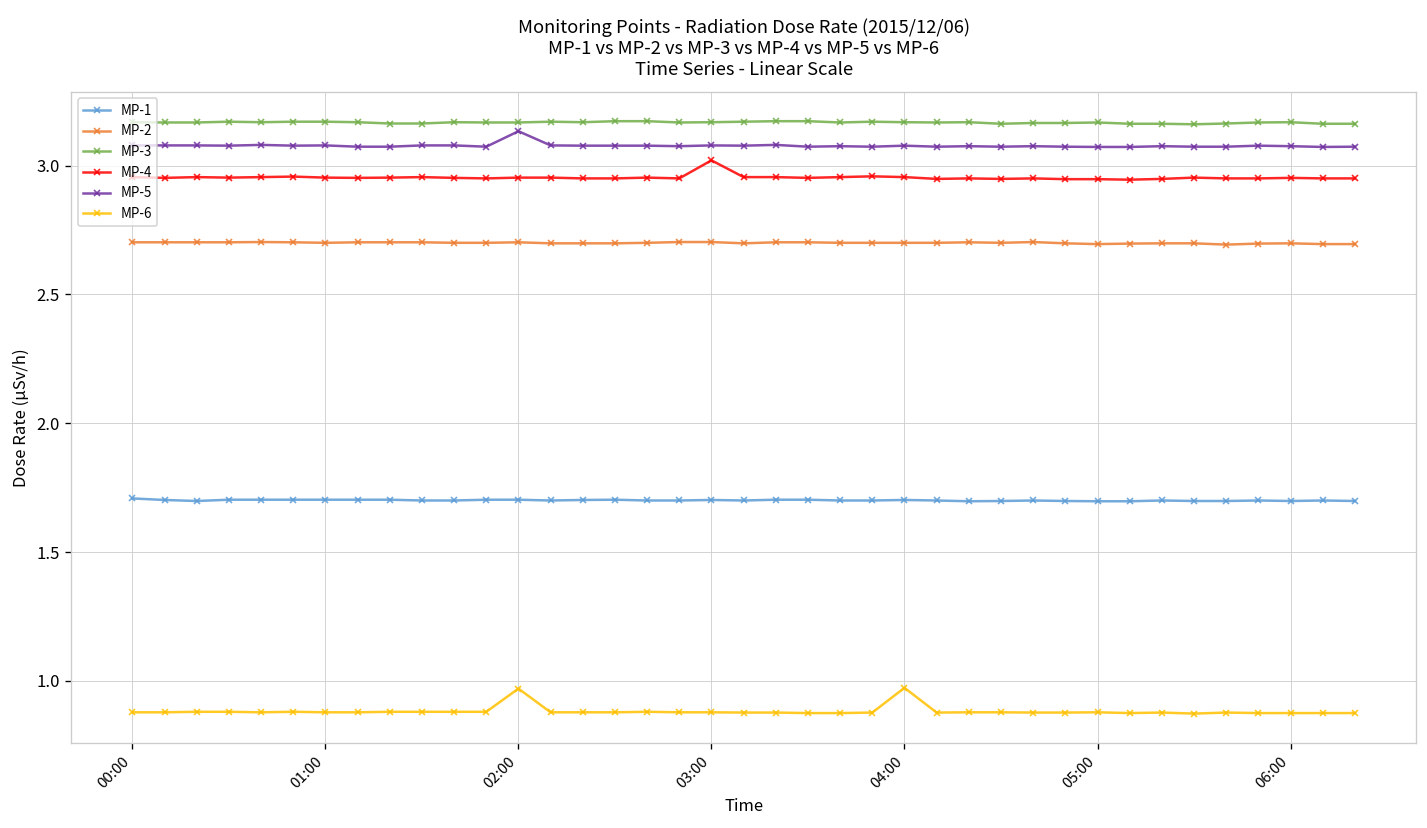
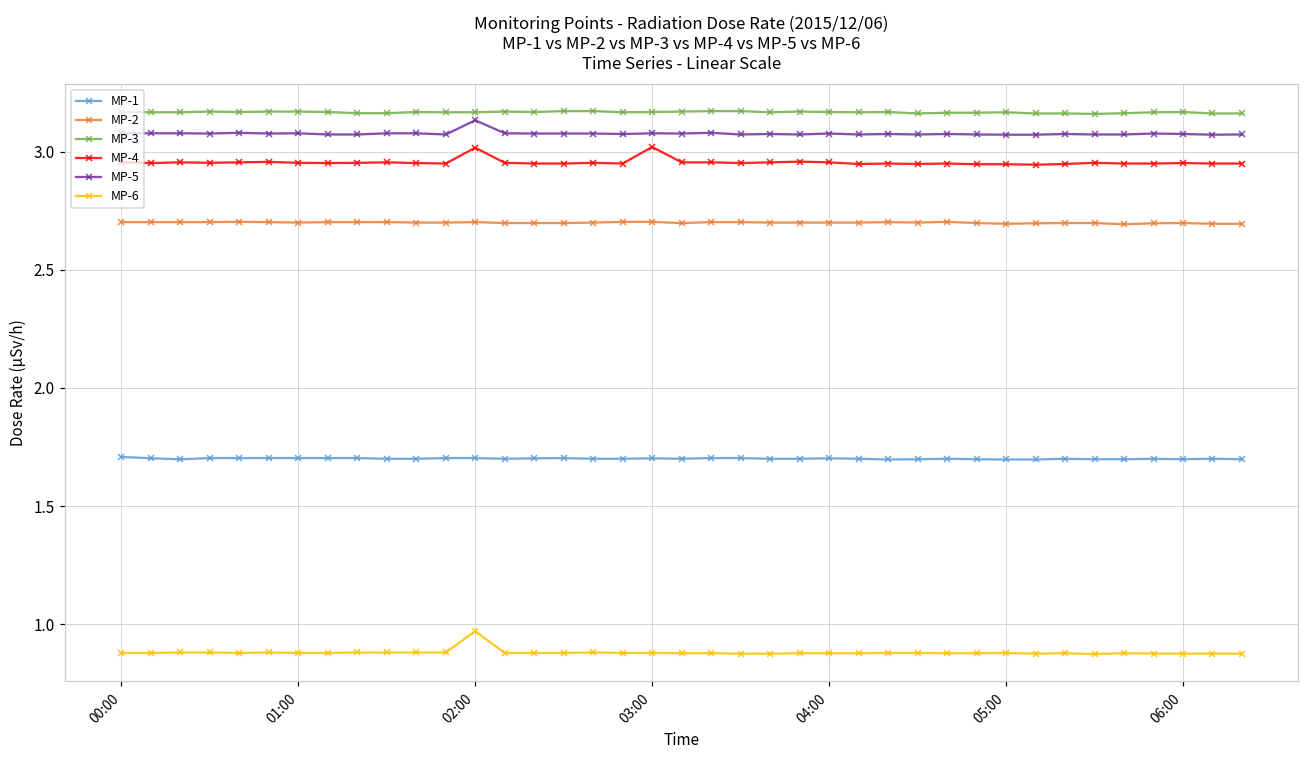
MP-4, 02:00: 2.95 -> 3.02
MP-6, 04:00: 0.97 -> 0.88
